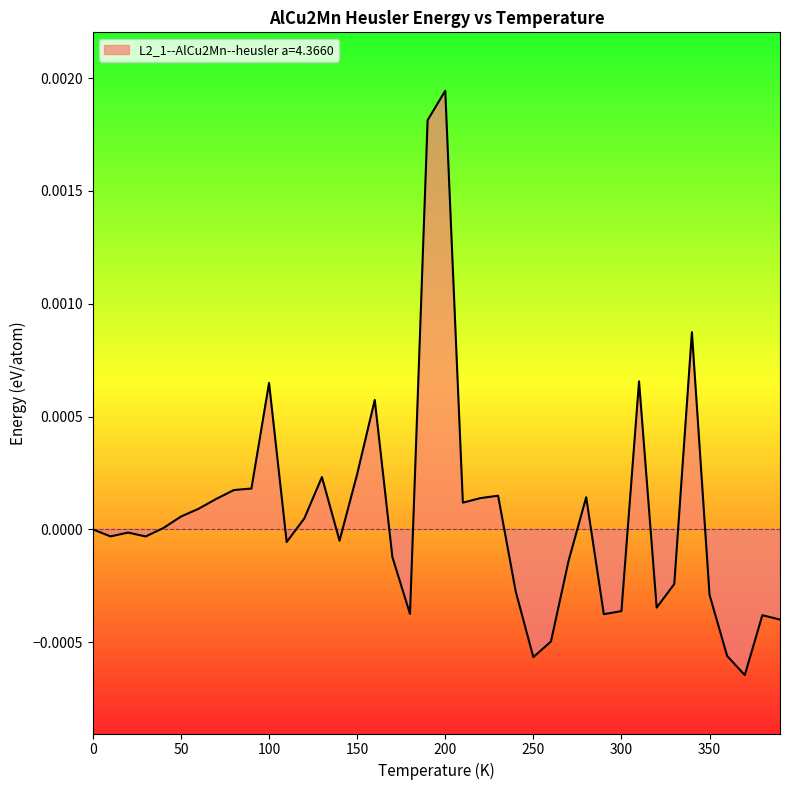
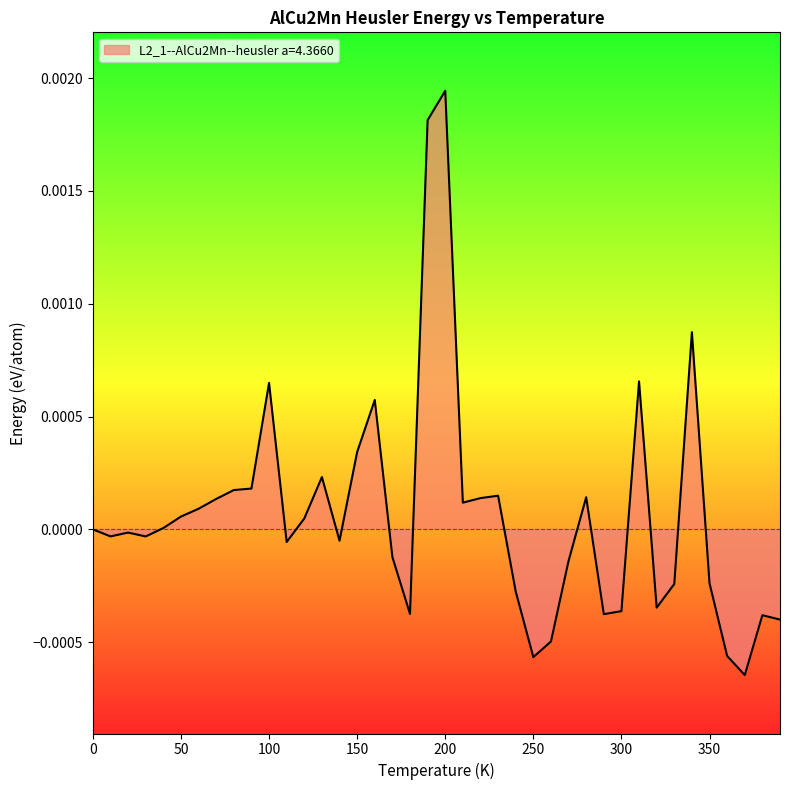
150: 0.00024 -> 0.00034
350: -0.00029 -> -0.00024
